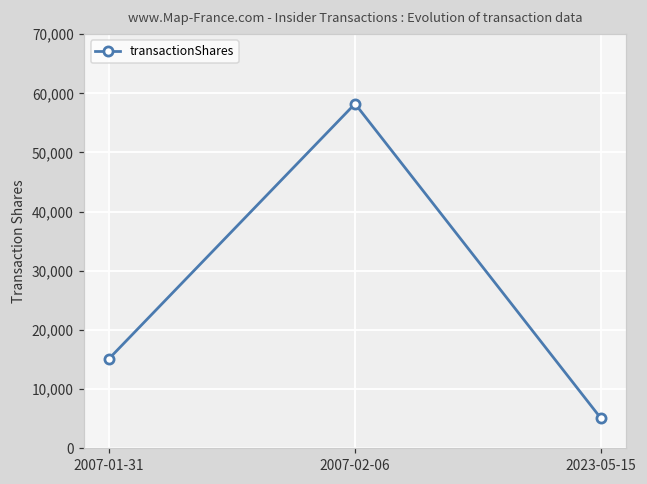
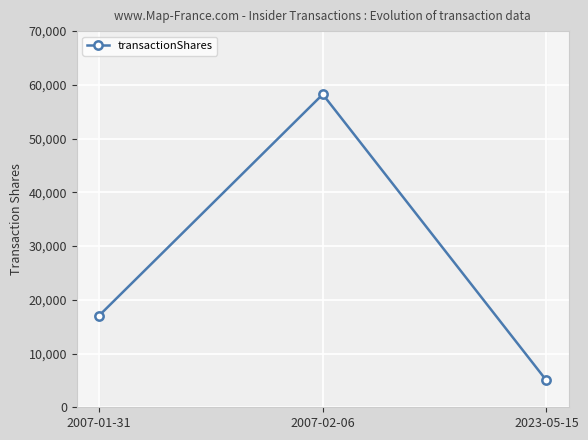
transactionShares, 2007-01-31: 15,000 -> 17,000
